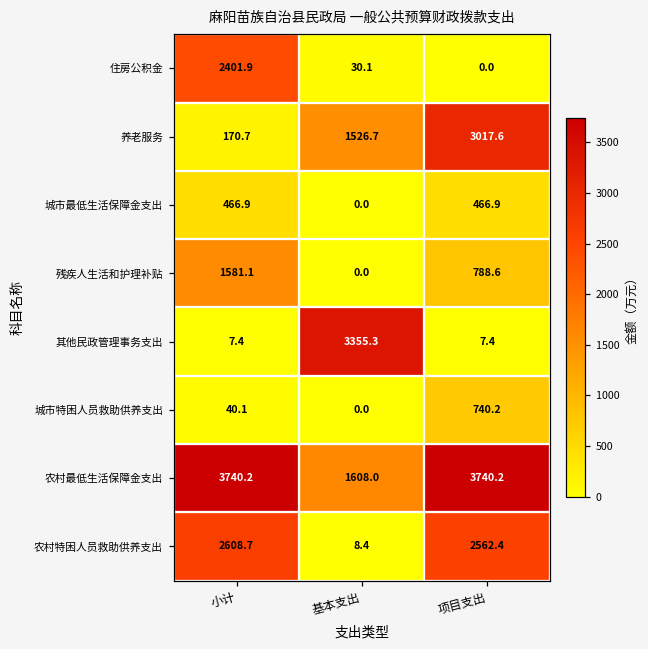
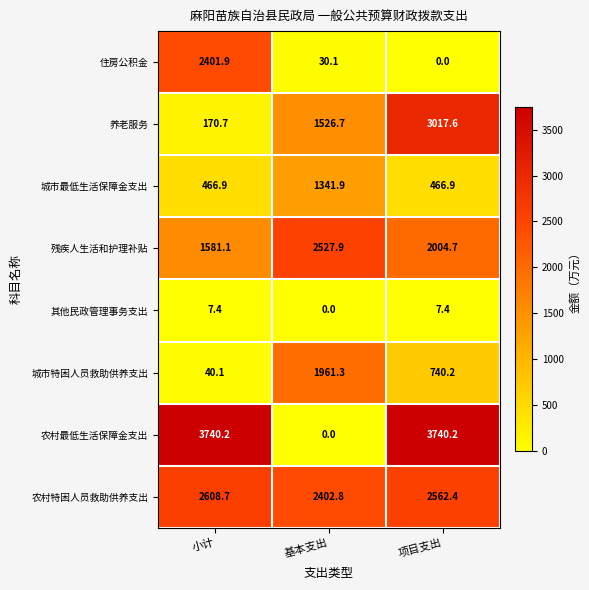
城市最低生活保障金支出, 基本支出: 0.0 -> 1341.9
残疾人生活和护理补贴, 基本支出: 0.0 -> 2527.9
残疾人生活和护理补贴, 项目支出: 788.6 -> 2004.7
其他民政管理事务支出, 基本支出: 3355.3 -> 0.0
城市特困人员救助供养支出, 基本支出: 0.0 -> 1961.3
农村最低生活保障金支出, 基本支出: 1608.0 -> 0.0
农村特困人员救助供养支出, 基本支出: 8.4 -> 2402.8
